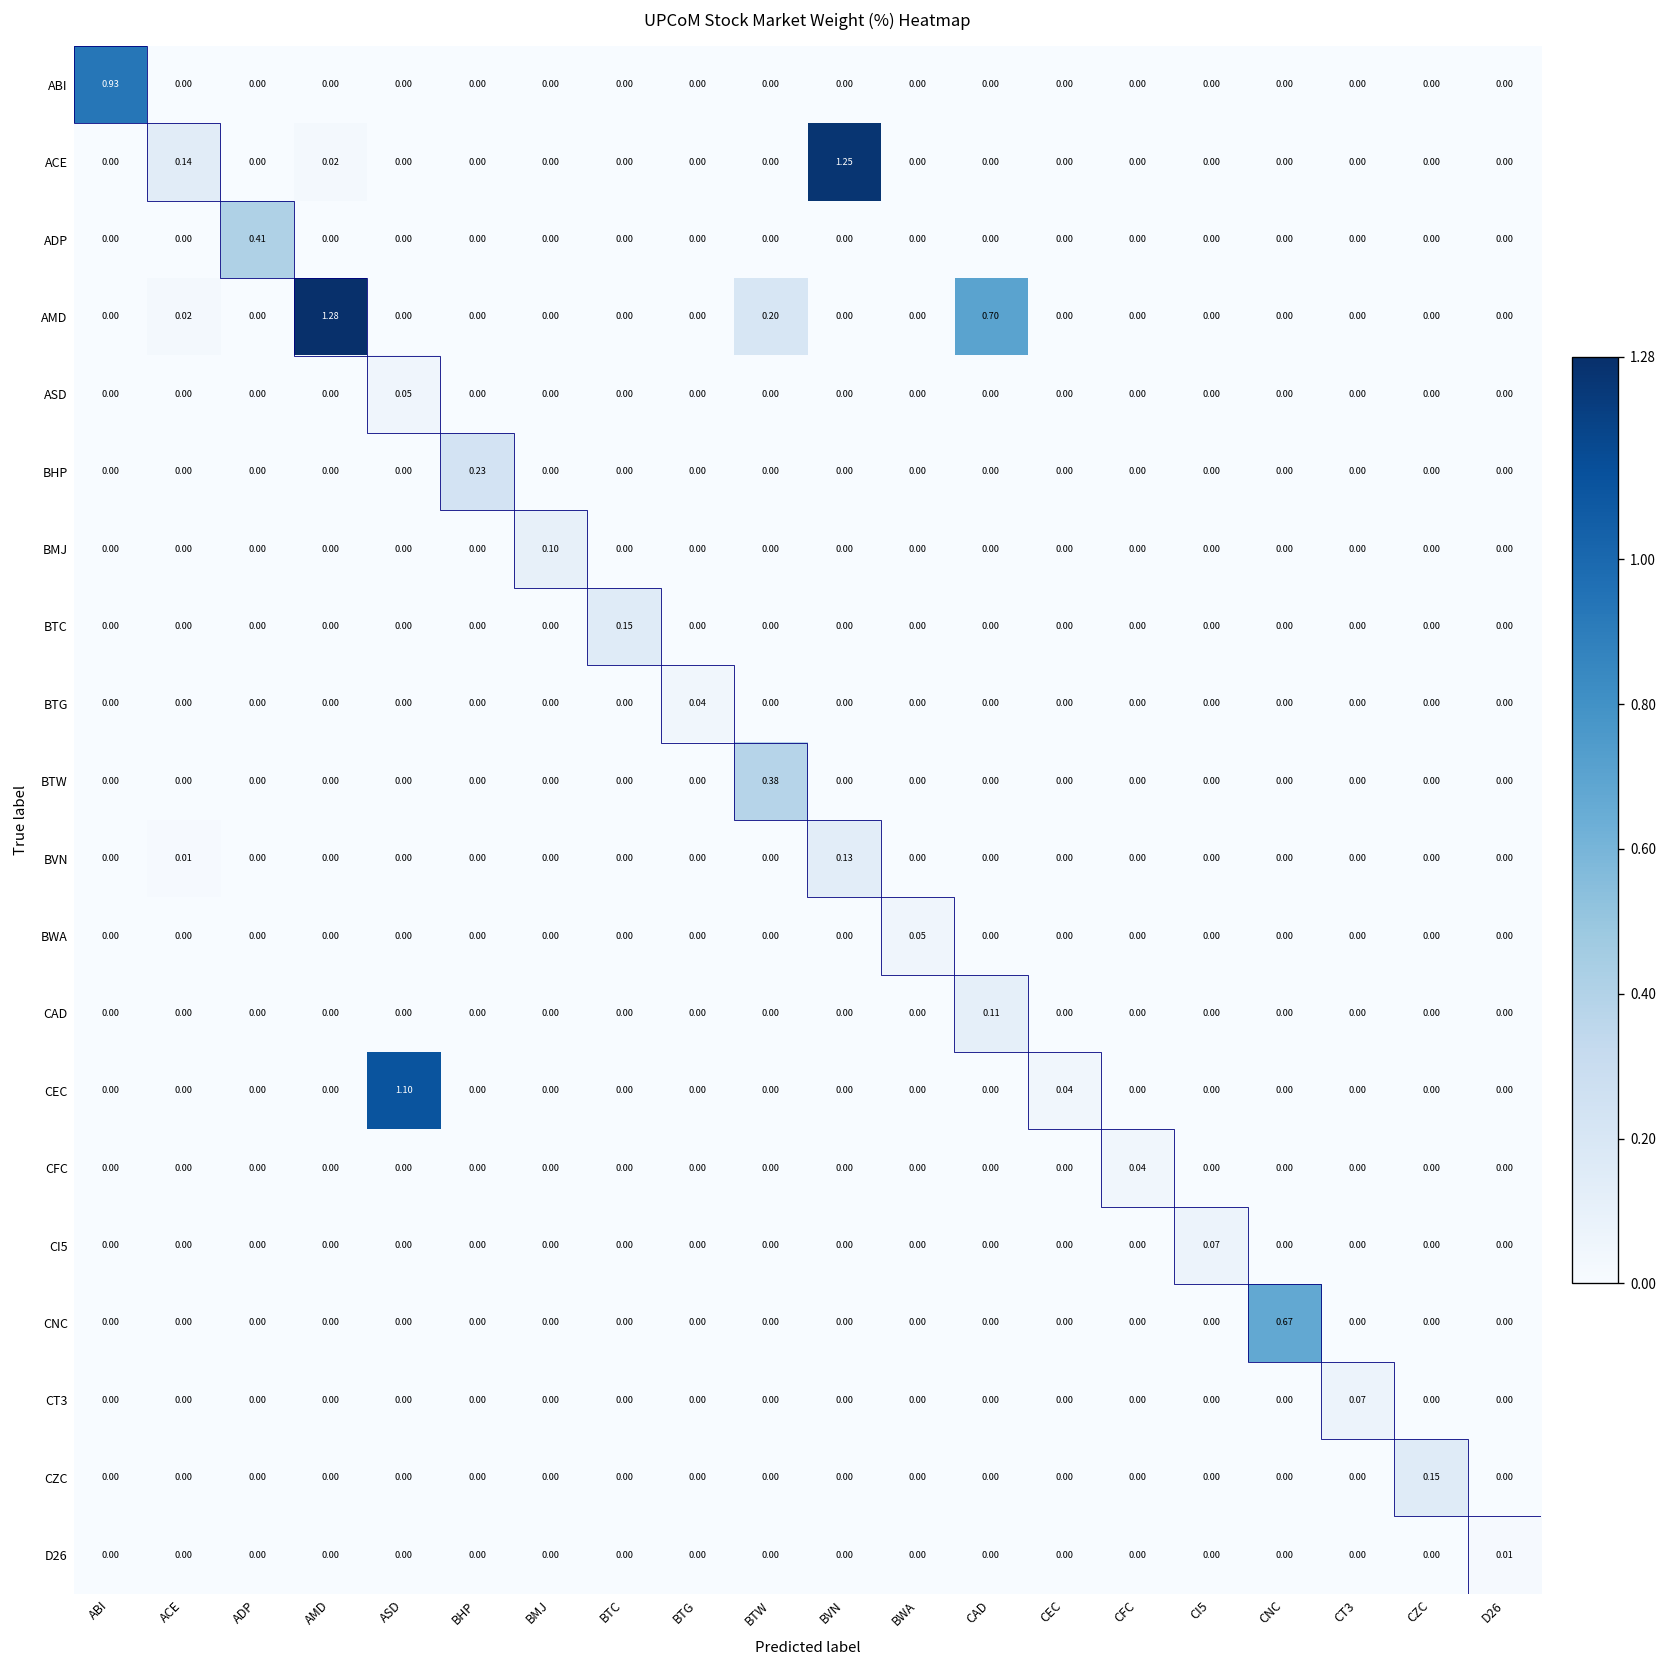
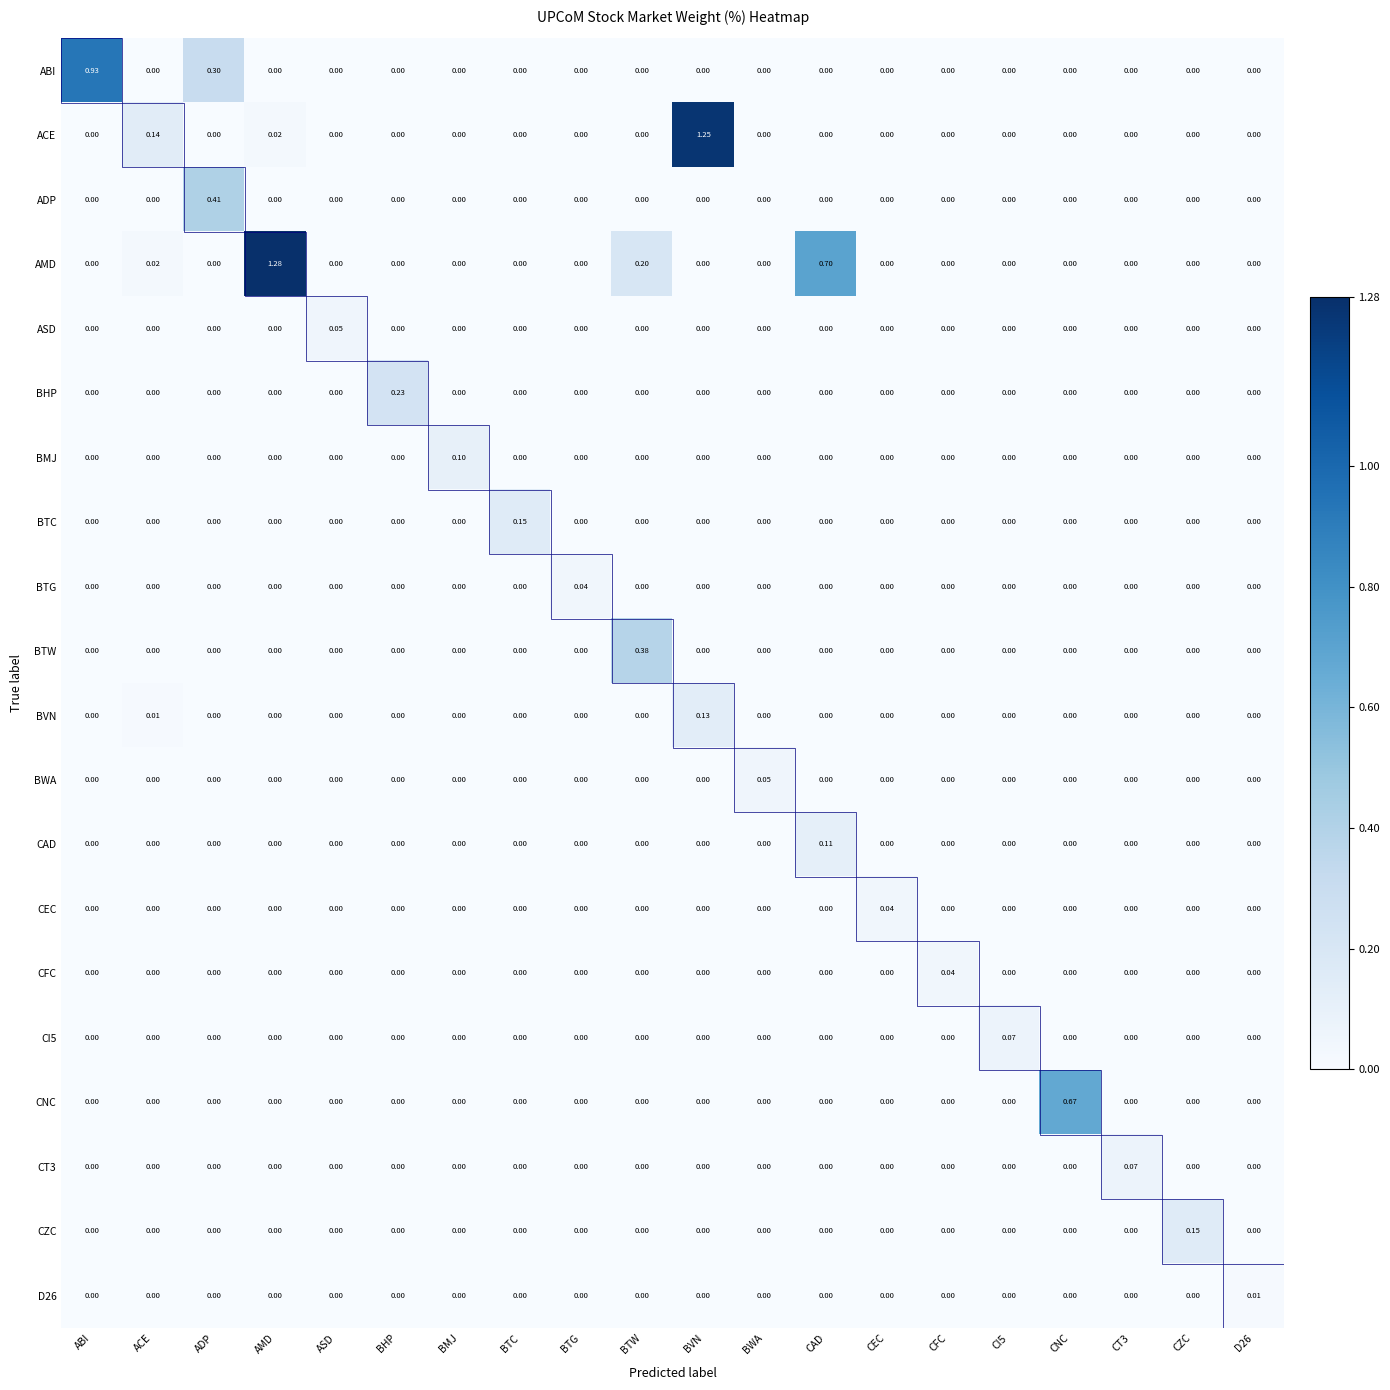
ABI, ADP: 0.00 -> 0.30
CEC, ASD: 1.10 -> 0.00
